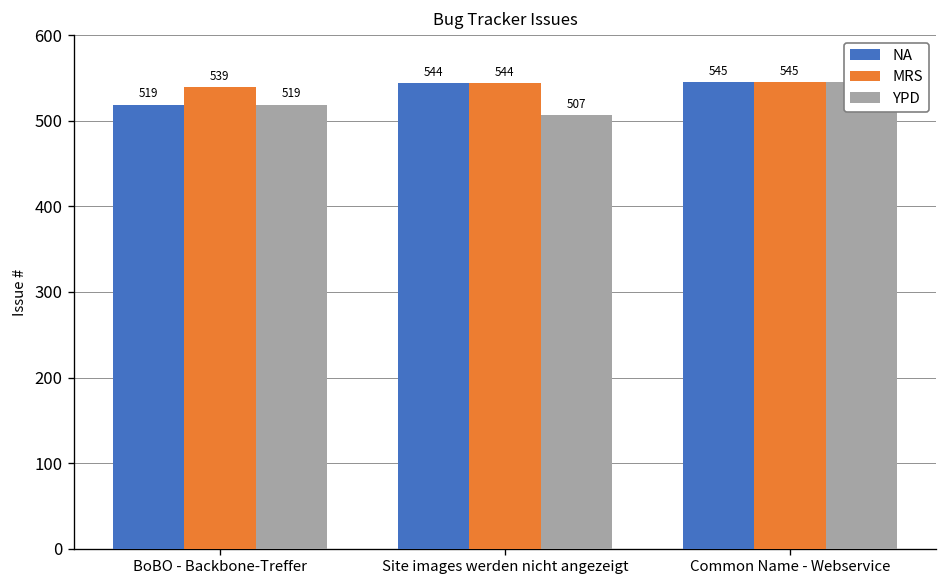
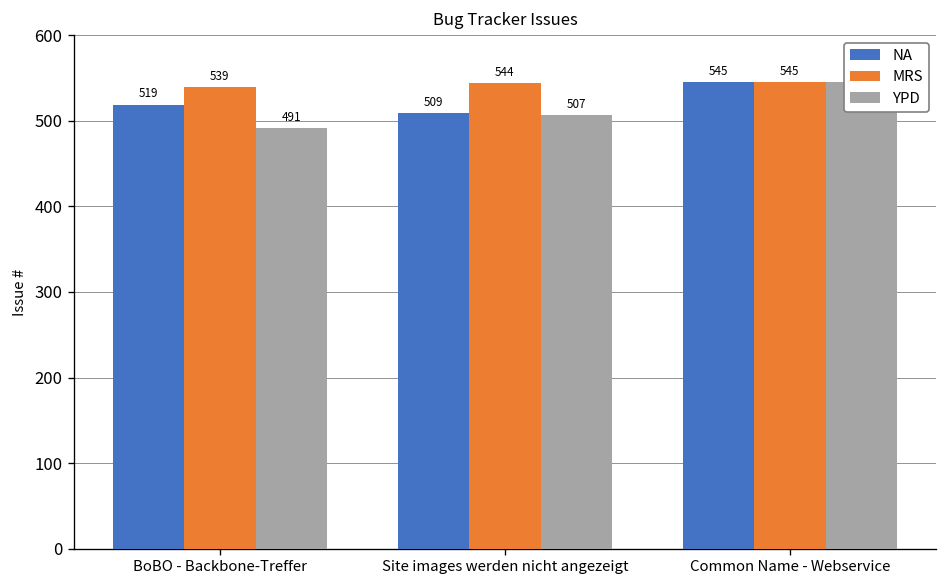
YPD, BoBO - Backbone-Treffer: 519 -> 491
NA, Site images werden nicht angezeigt: 544 -> 509
